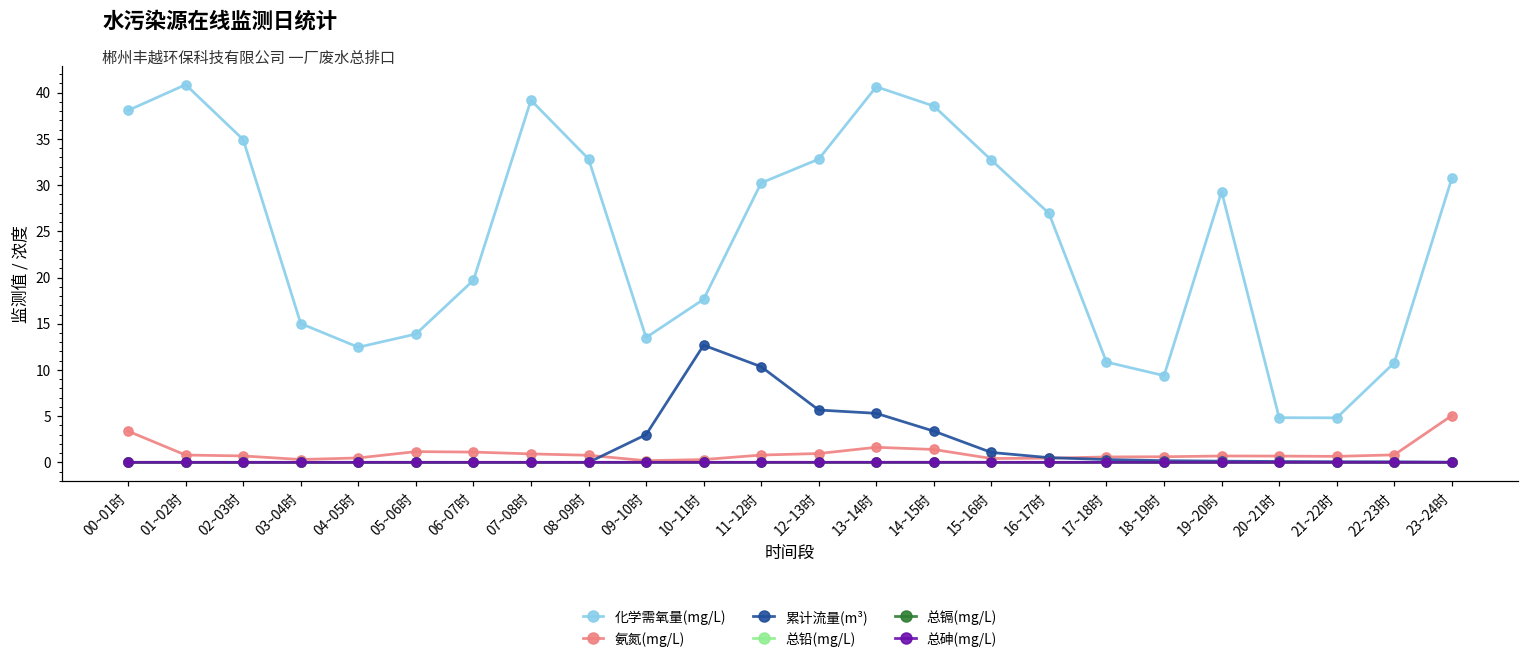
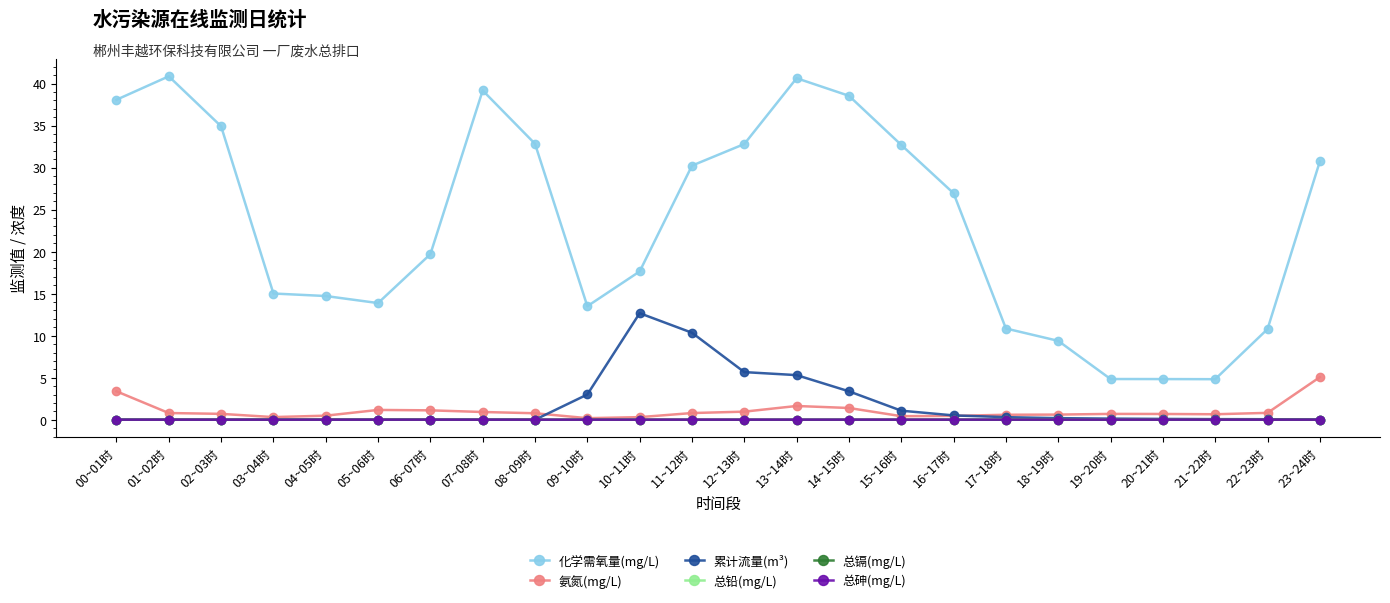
化学需氧量(mg/L), 04~05时: 12 -> 15
化学需氧量(mg/L), 19~20时: 29 -> 5
